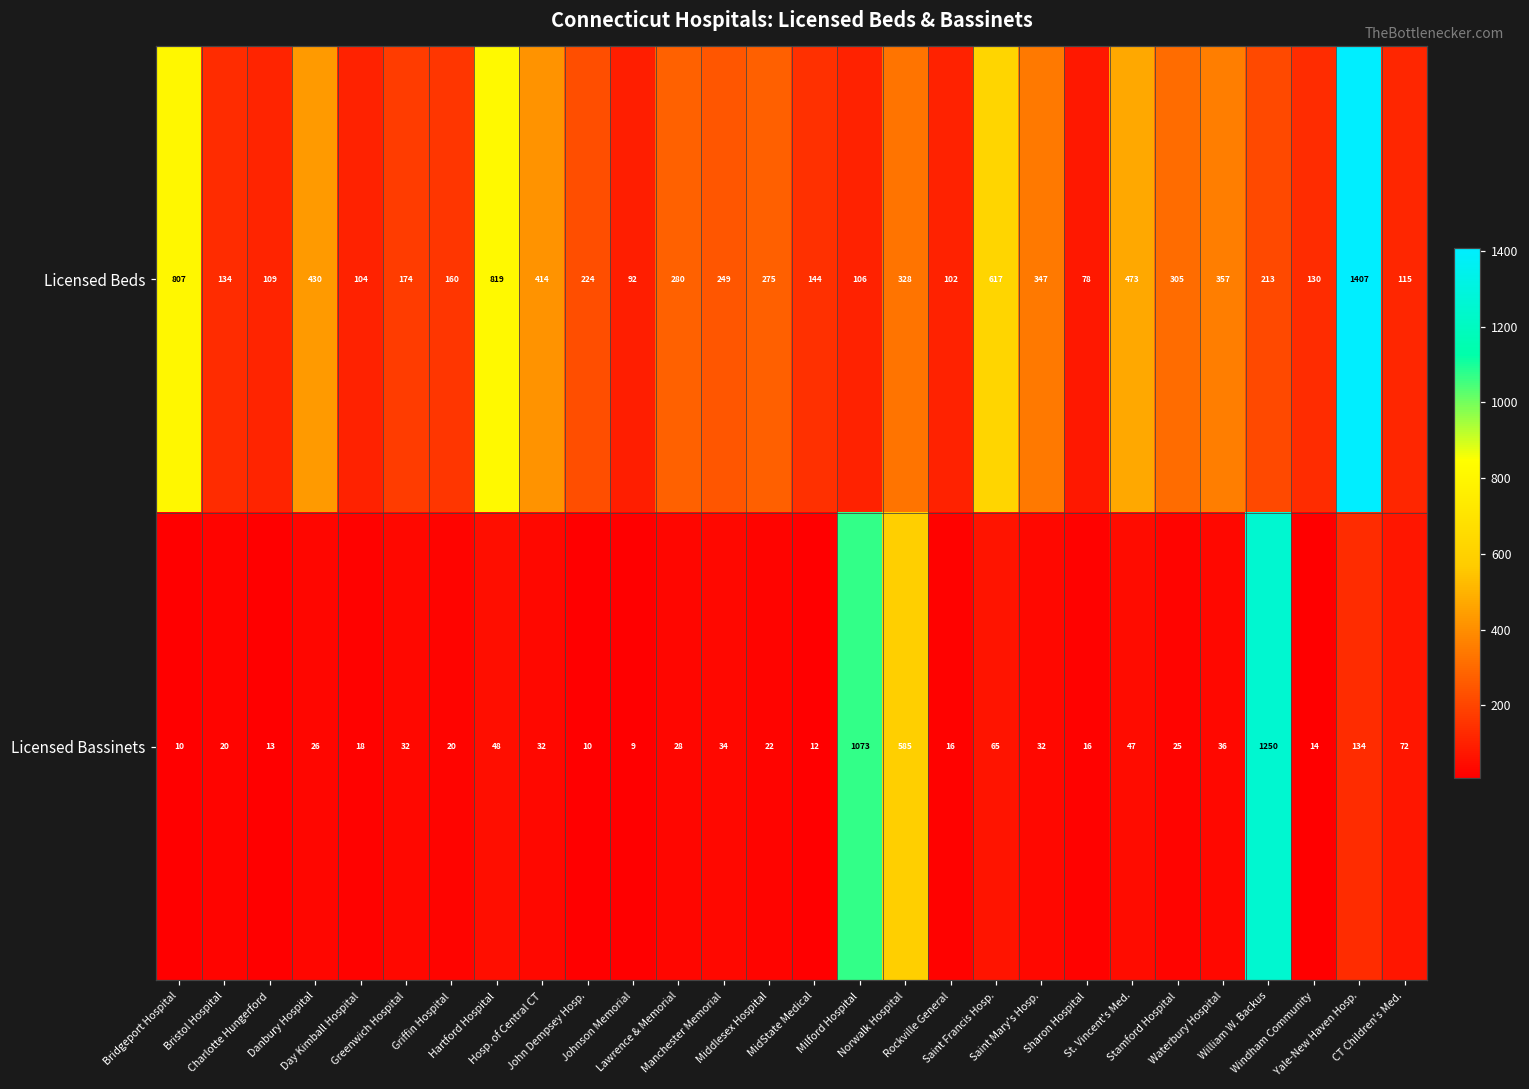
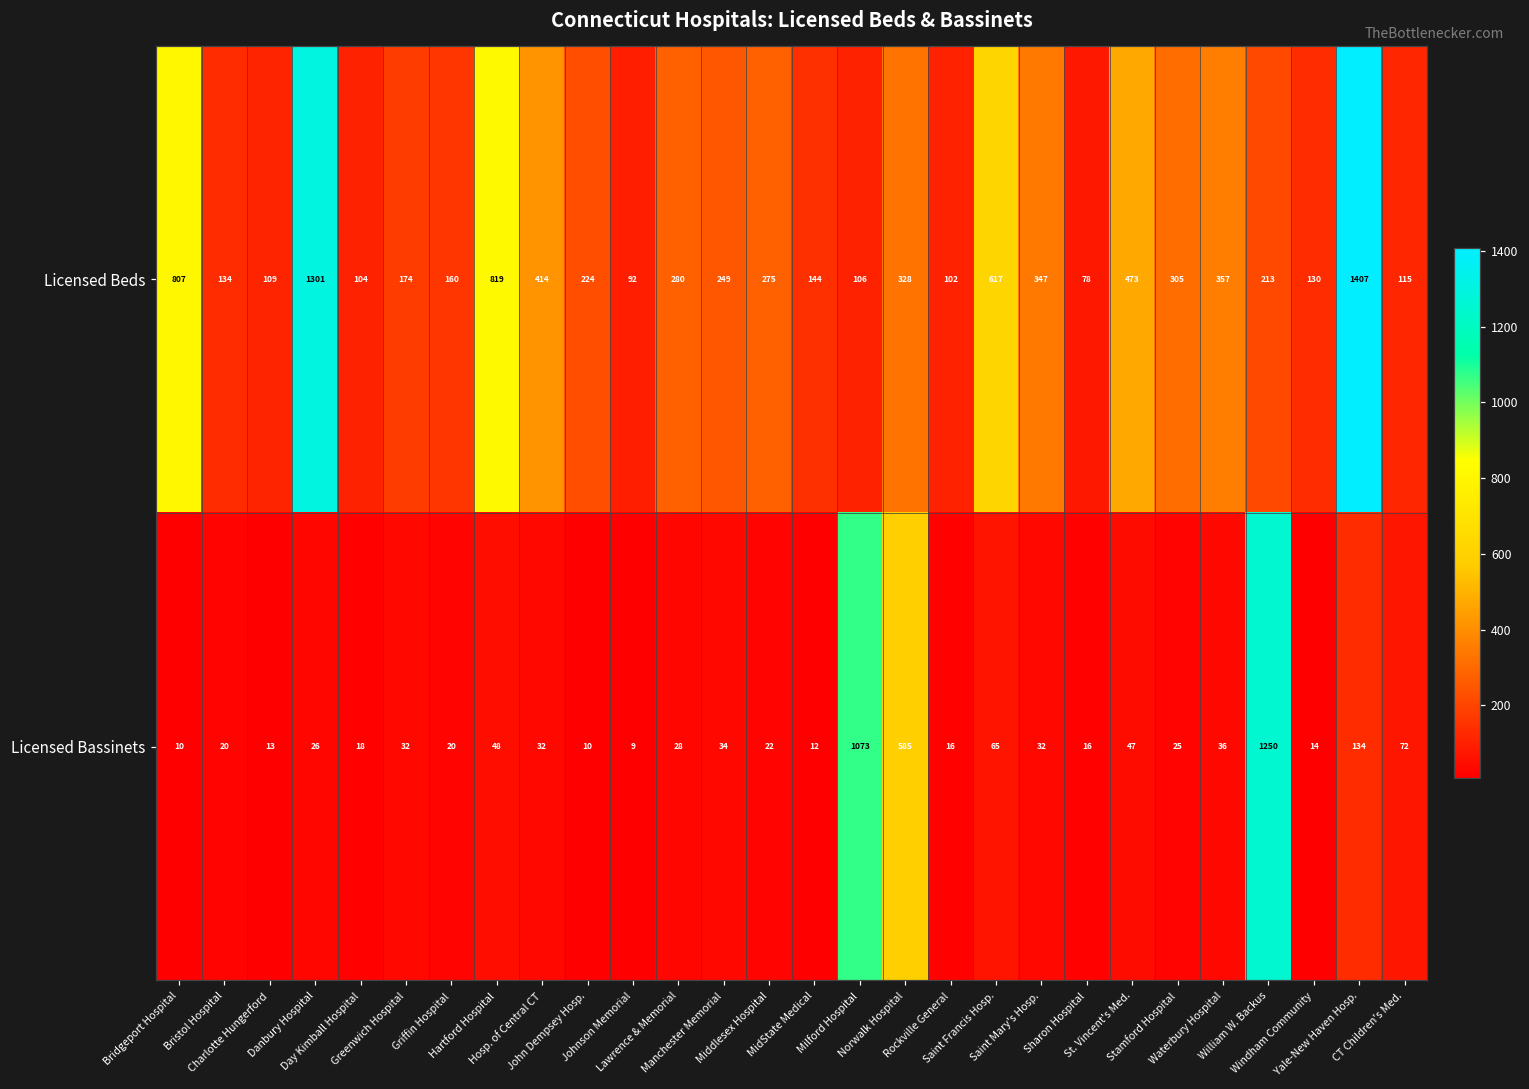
Licensed Beds, Danbury Hospital: 430 -> 1301
